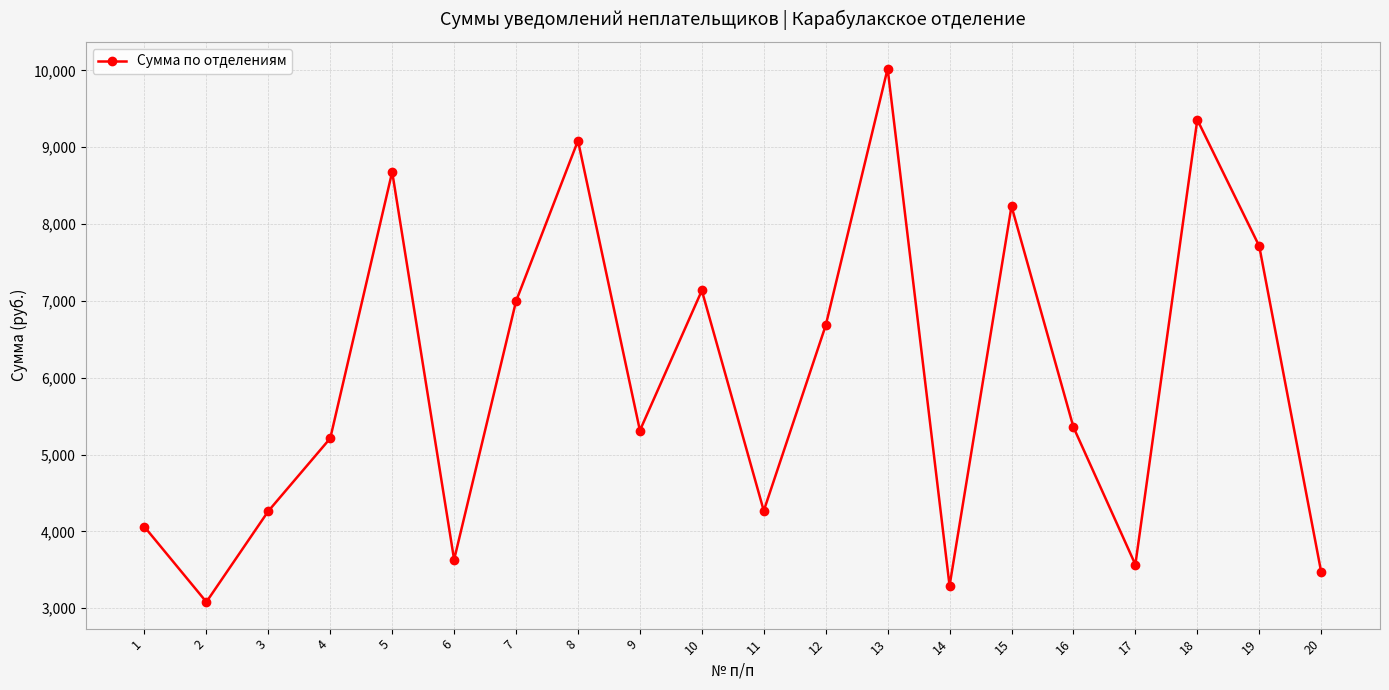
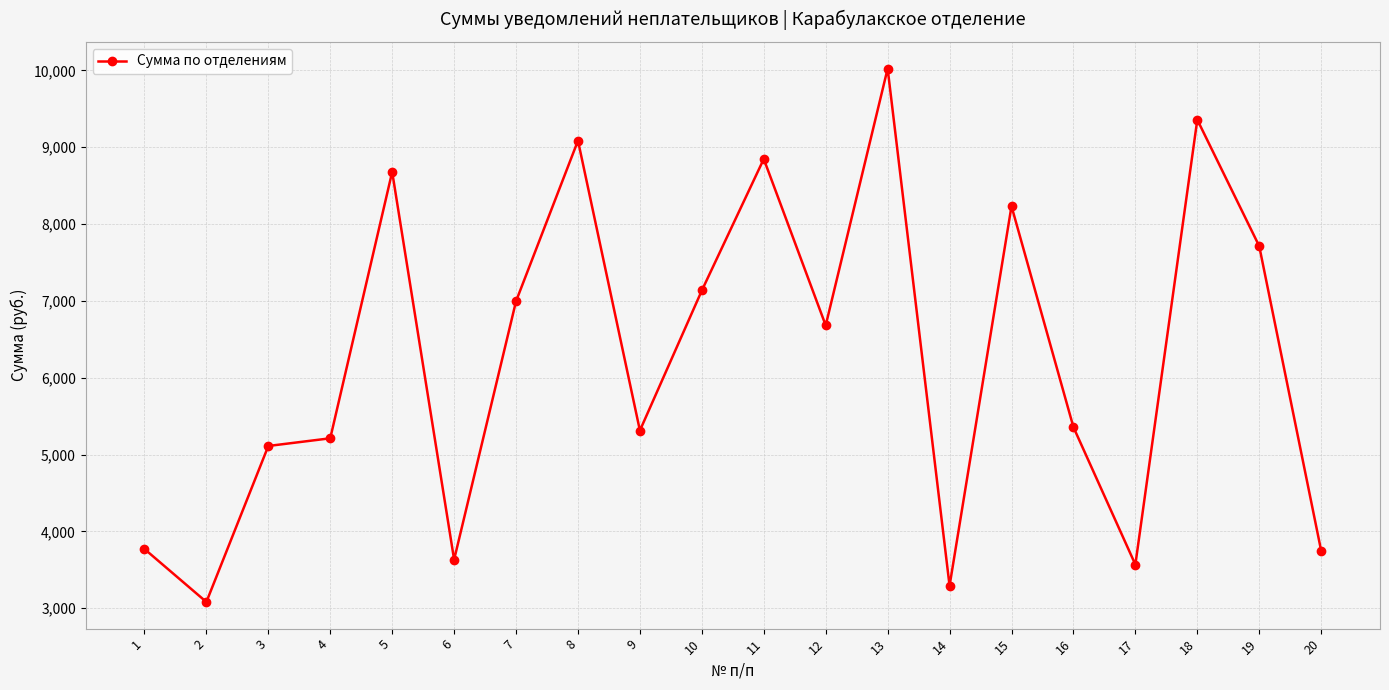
1: 4,100 -> 3,800
3: 4,300 -> 5,100
11: 4,300 -> 8,800
20: 3,500 -> 3,700
